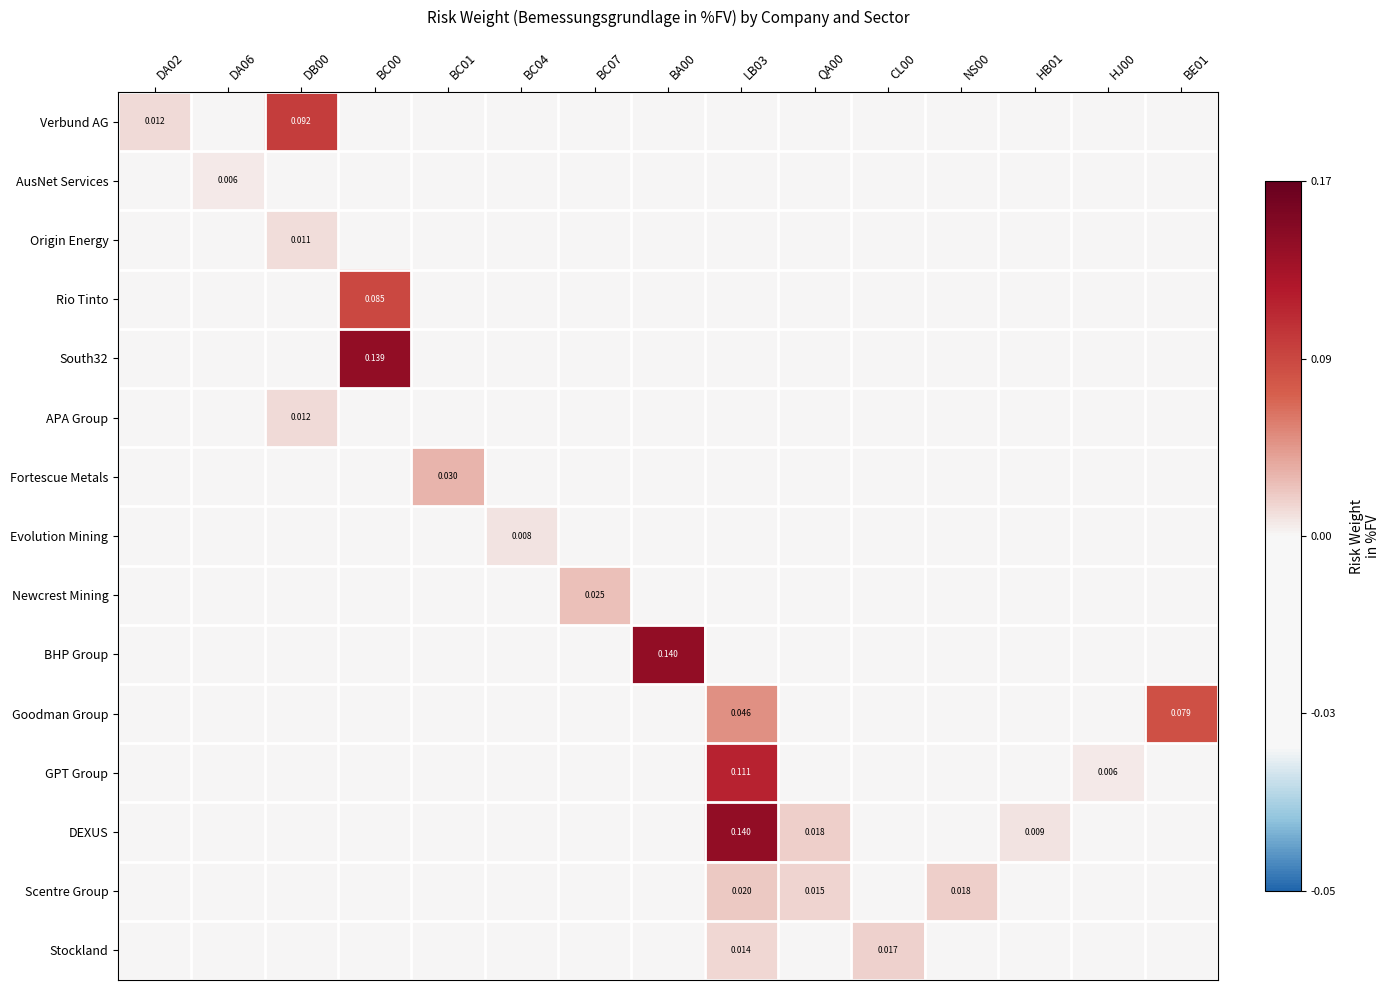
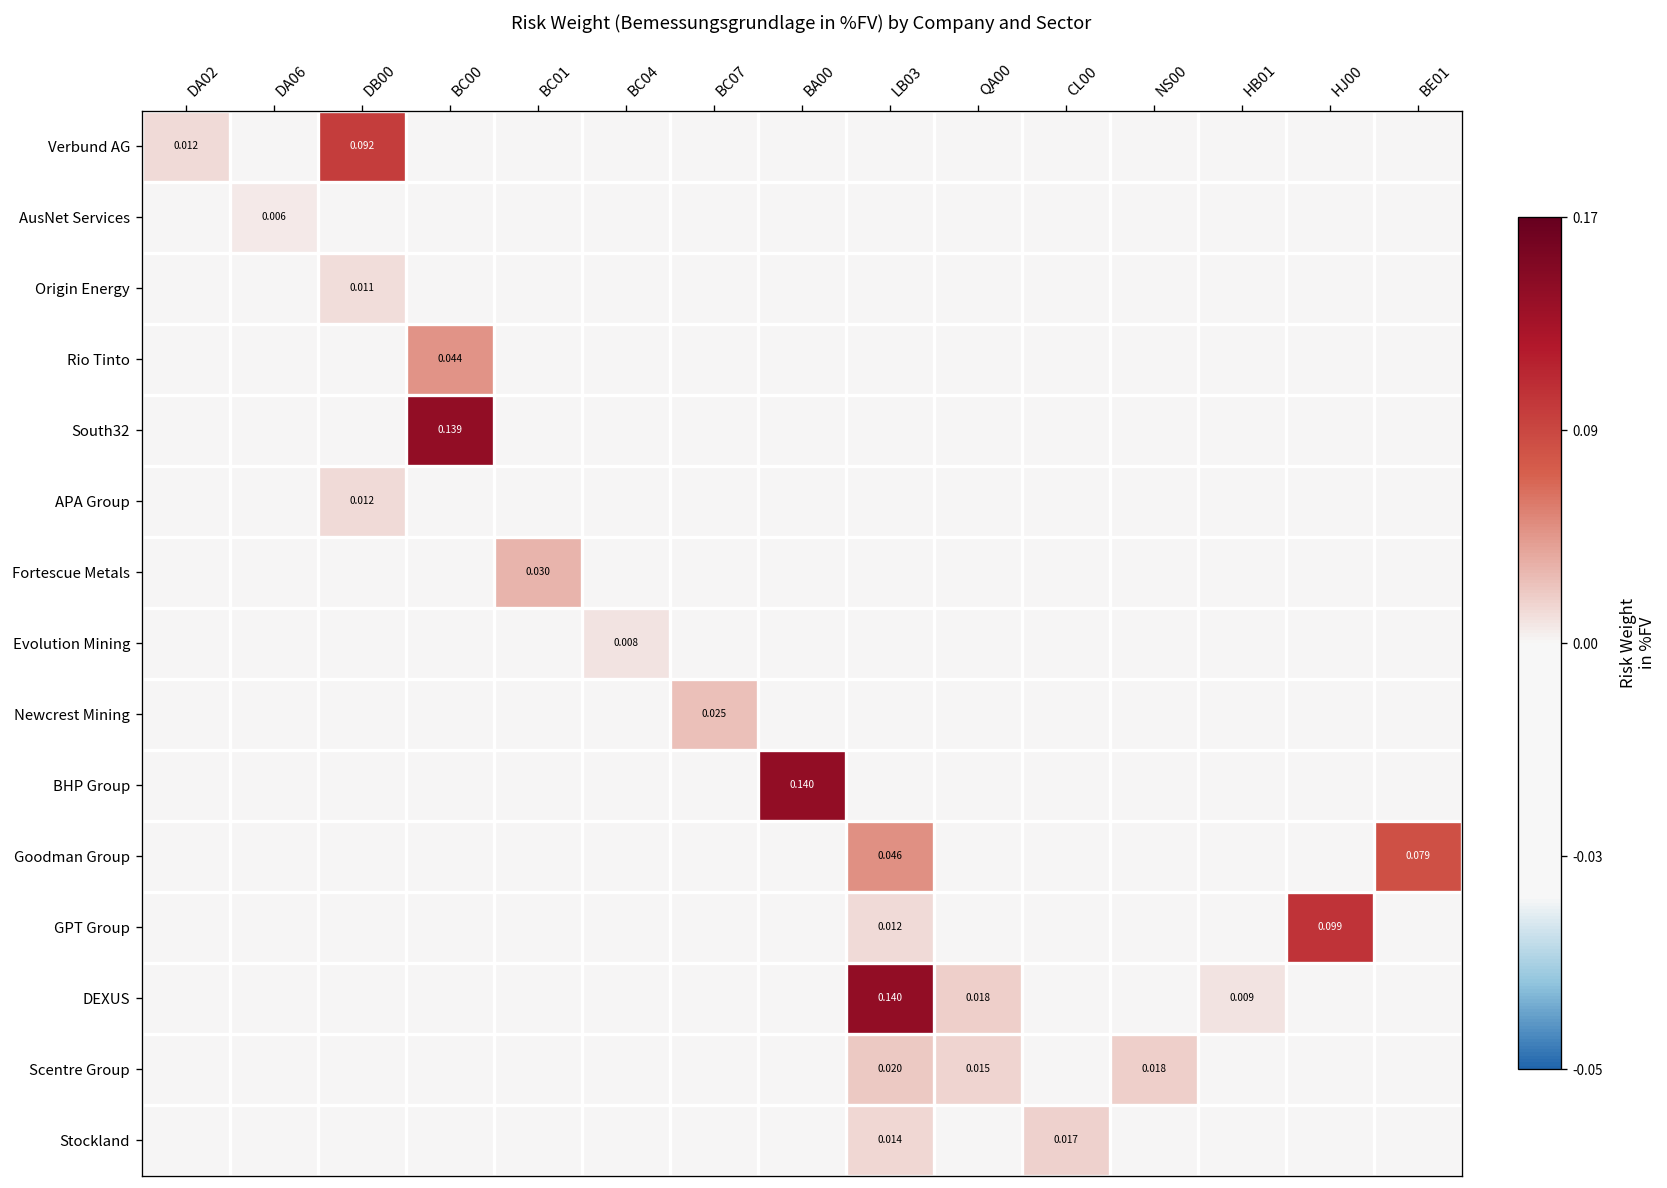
Rio Tinto, BC00: 0.085 -> 0.044
GPT Group, LB03: 0.111 -> 0.012
GPT Group, HJ00: 0.006 -> 0.099
